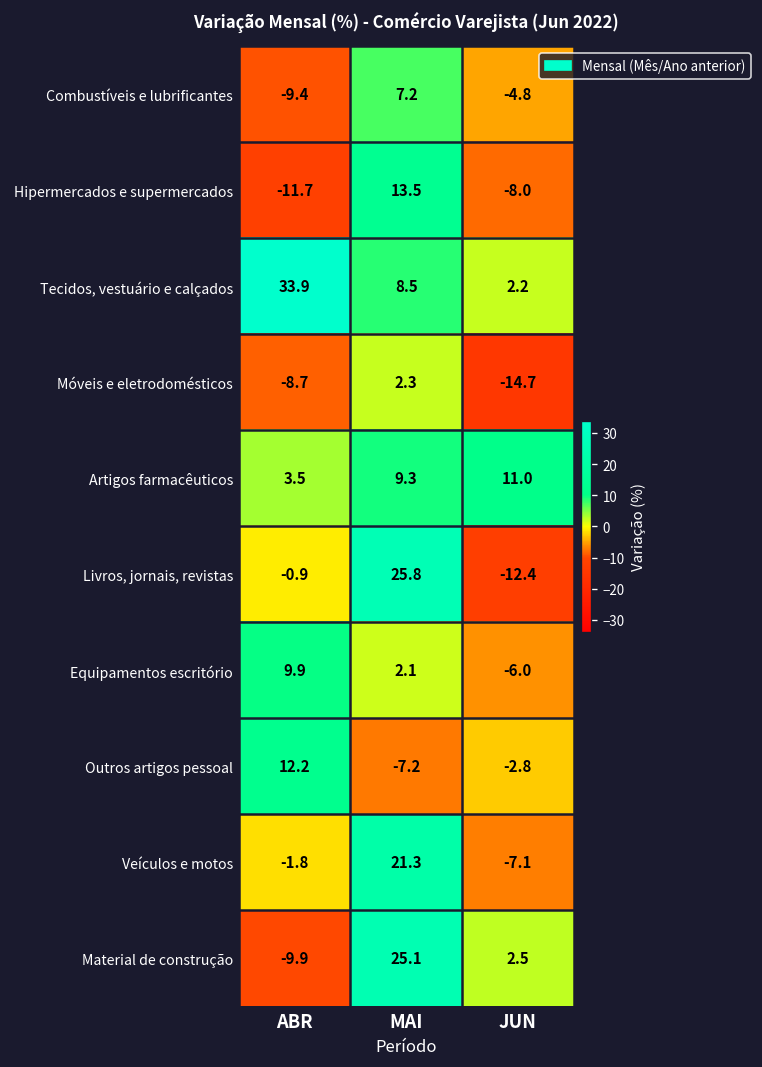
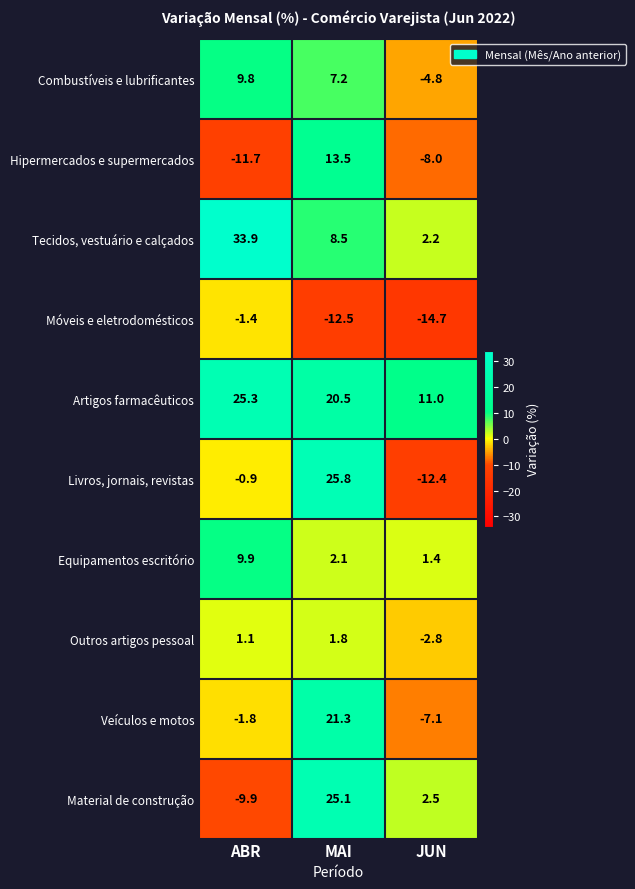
Combustíveis e lubrificantes, ABR: -9.4 -> 9.8
Móveis e eletrodomésticos, ABR: -8.7 -> -1.4
Móveis e eletrodomésticos, MAI: 2.3 -> -12.5
Artigos farmacêuticos, ABR: 3.5 -> 25.3
Artigos farmacêuticos, MAI: 9.3 -> 20.5
Equipamentos escritório, JUN: -6.0 -> 1.4
Outros artigos pessoal, ABR: 12.2 -> 1.1
Outros artigos pessoal, MAI: -7.2 -> 1.8
